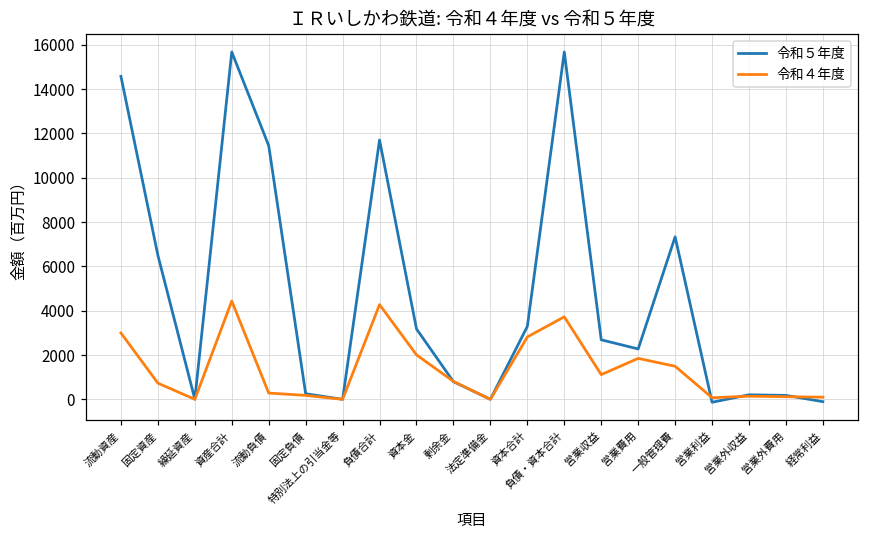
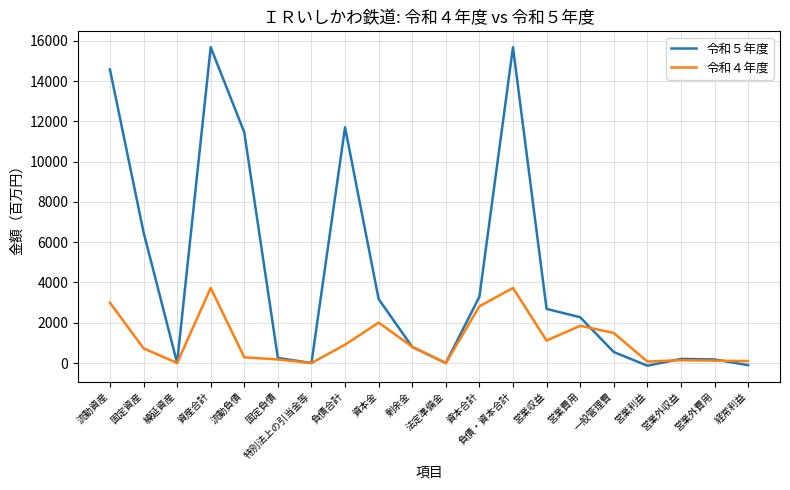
令和４年度, 資産合計: 4400 -> 3700
令和４年度, 負債合計: 4300 -> 900
令和５年度, 一般管理費: 7300 -> 500
